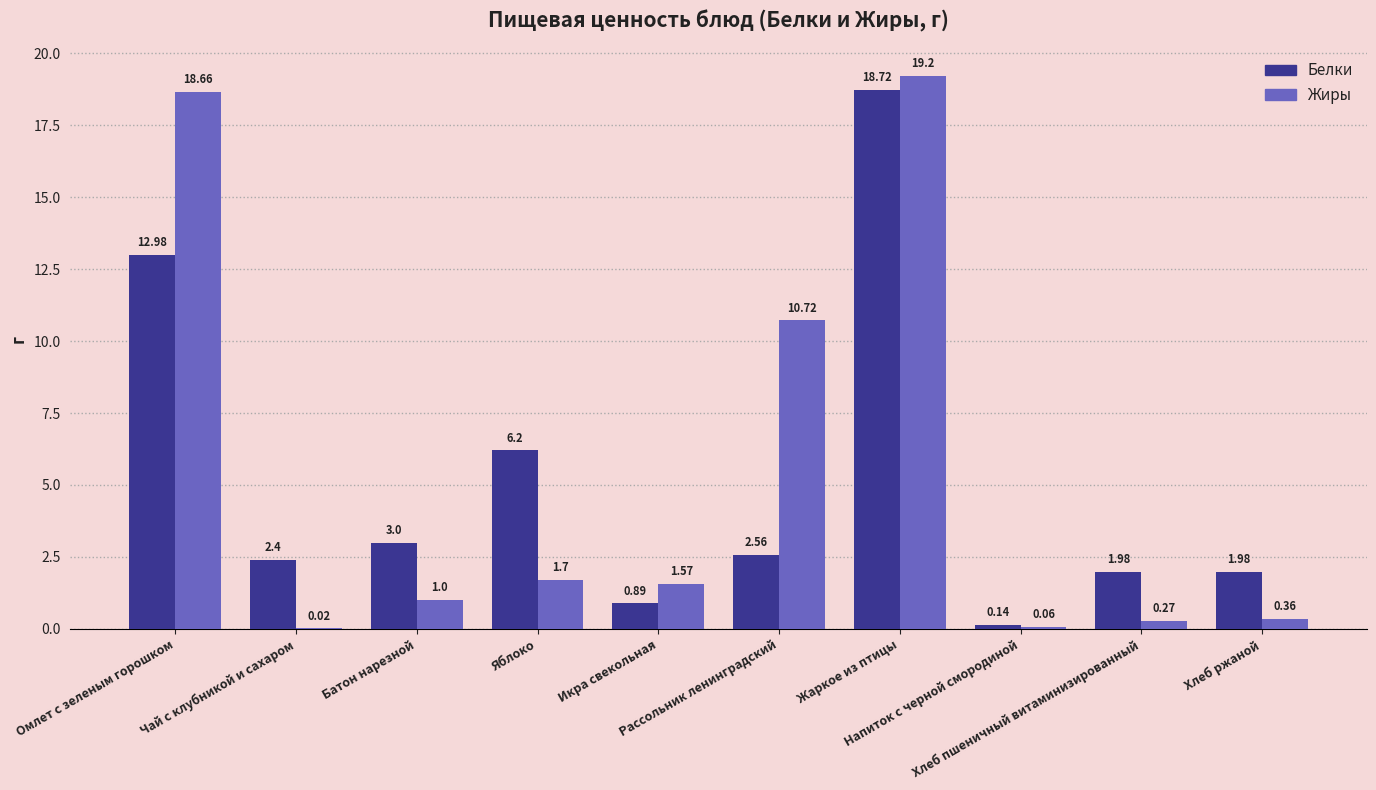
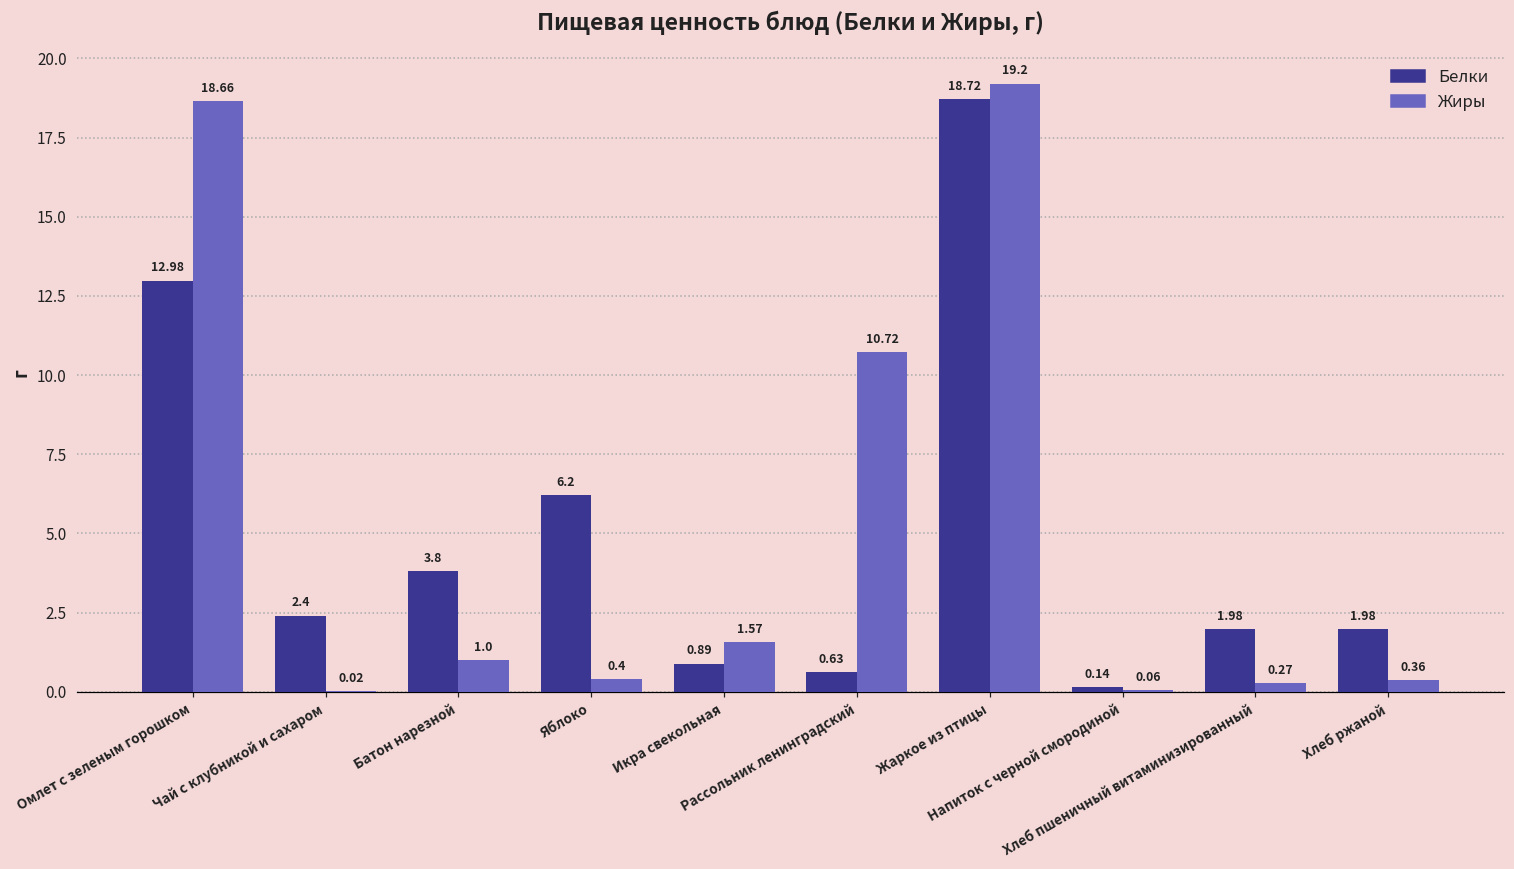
Белки, Батон нарезной: 3.0 -> 3.8
Жиры, Яблоко: 1.7 -> 0.4
Белки, Рассольник ленинградский: 2.56 -> 0.63
